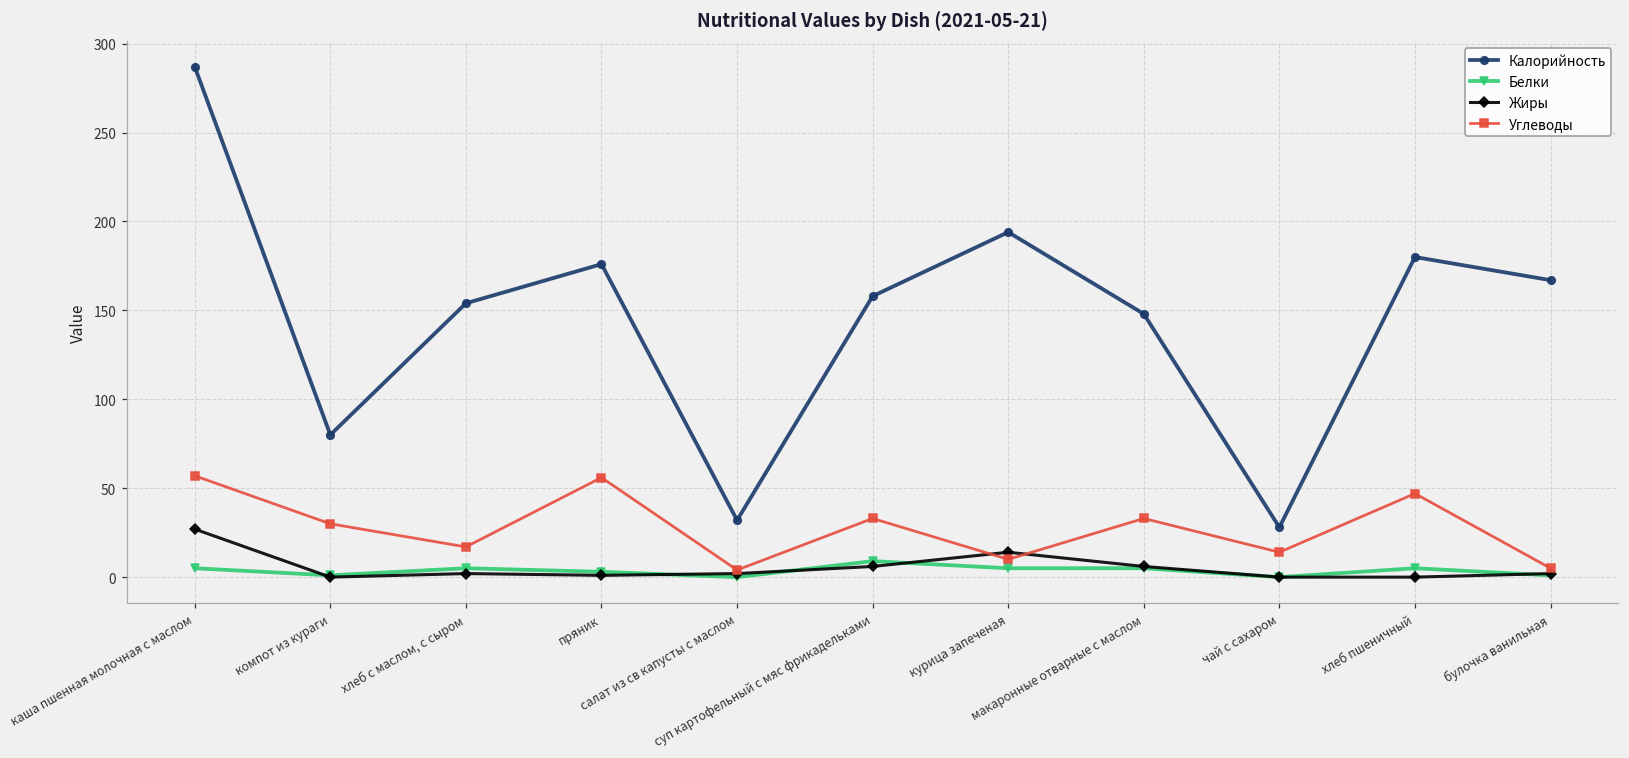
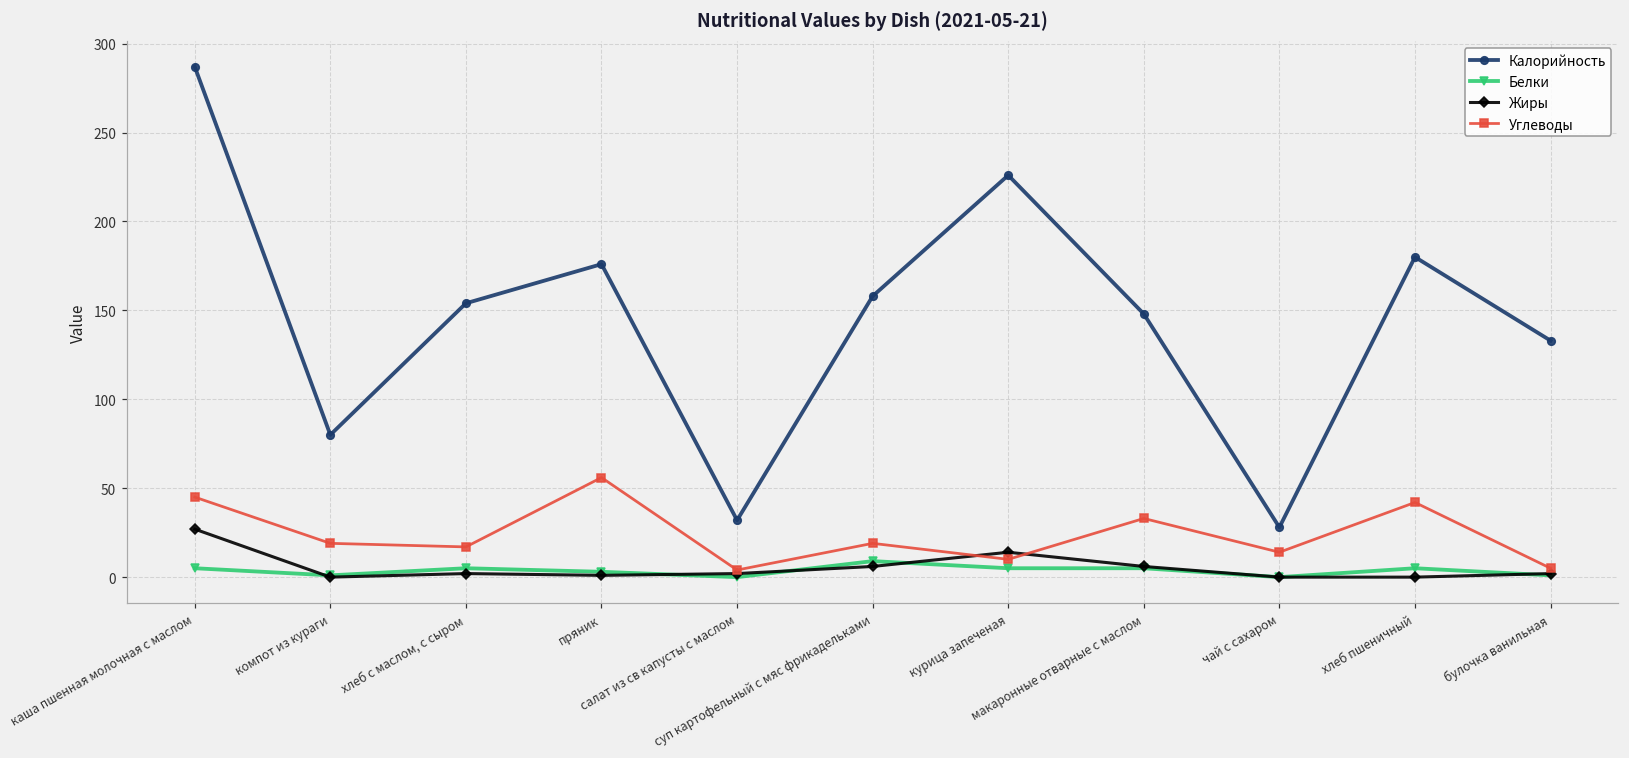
Углеводы, каша пшенная молочная с маслом: 57 -> 45
Углеводы, компот из кураги: 30 -> 19
Углеводы, суп картофельный с мяс фрикадельками: 33 -> 19
Калорийность, курица запеченая: 194 -> 226
Углеводы, хлеб пшеничный: 47 -> 42
Калорийность, булочка ванильная: 167 -> 133
